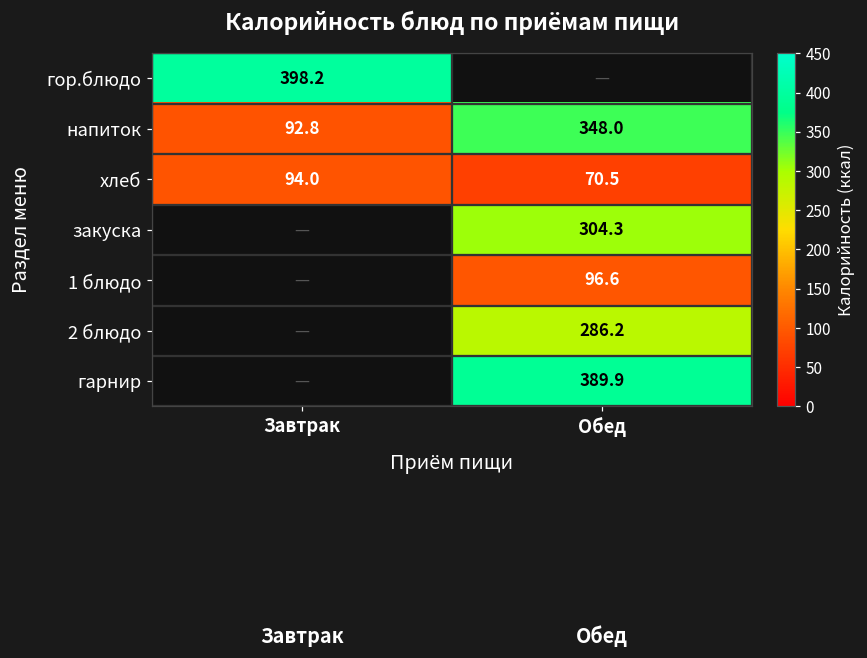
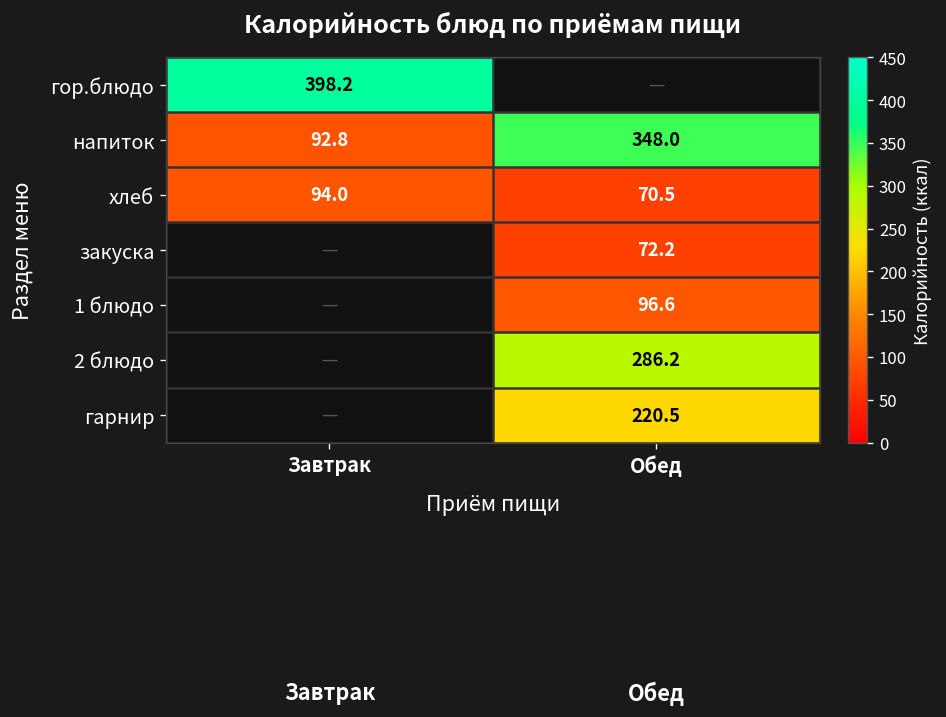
закуска, Обед: 304.3 -> 72.2
гарнир, Обед: 389.9 -> 220.5
